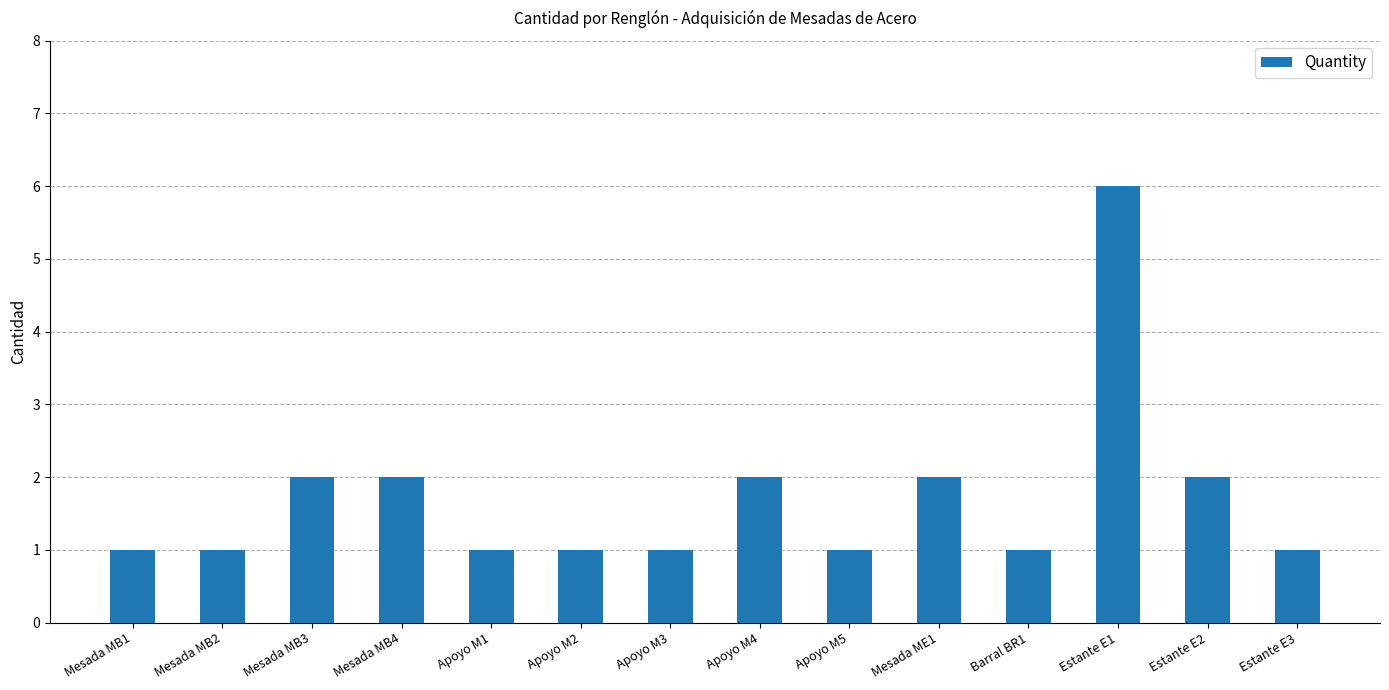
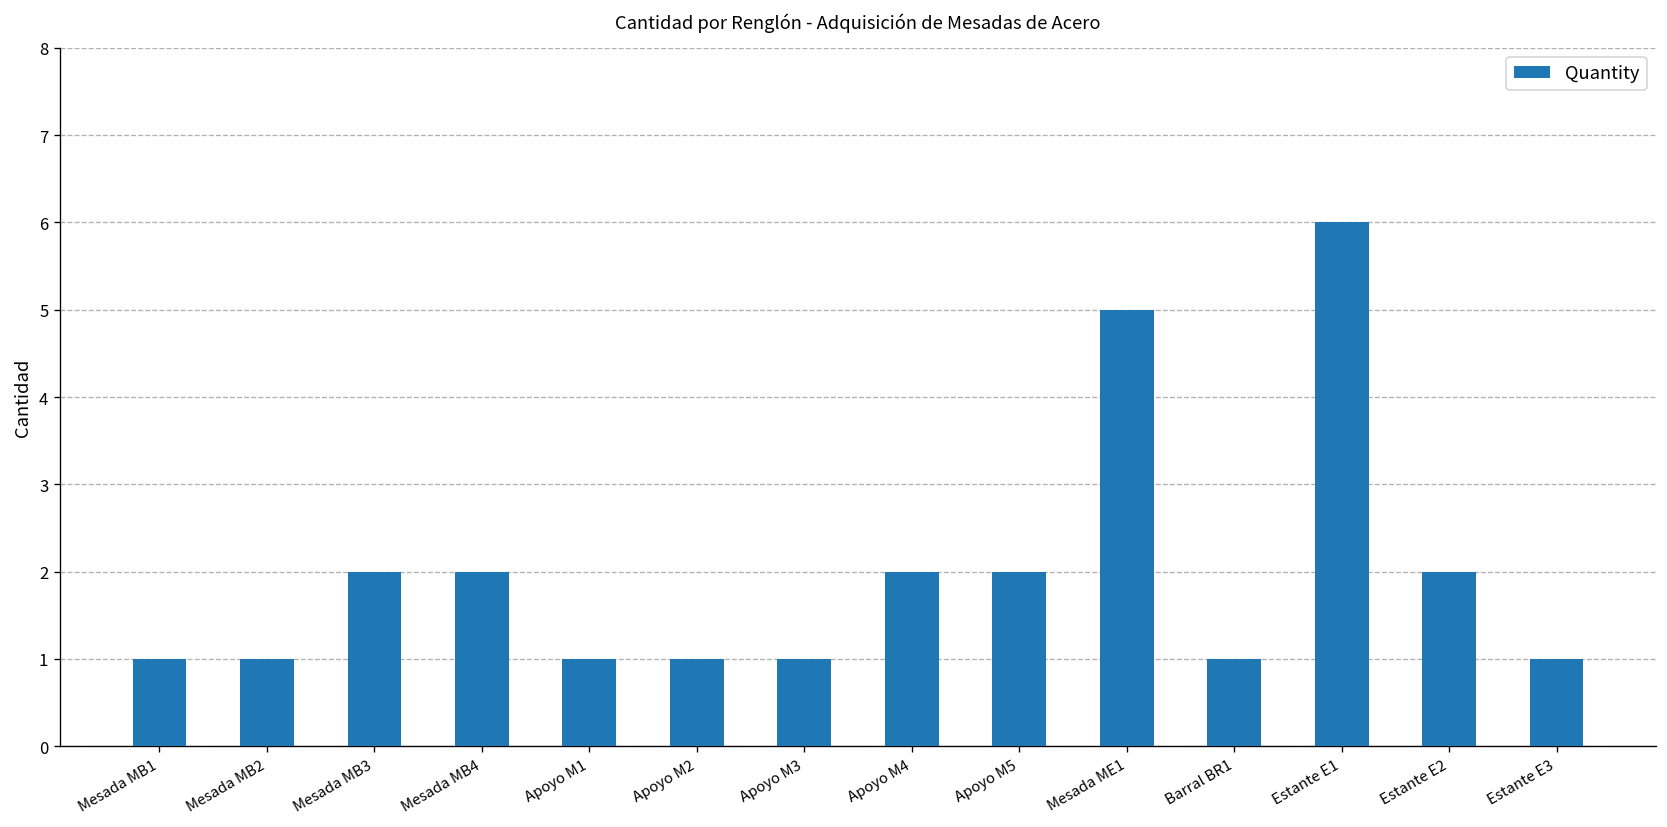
Apoyo M5: 1 -> 2
Mesada ME1: 2 -> 5
